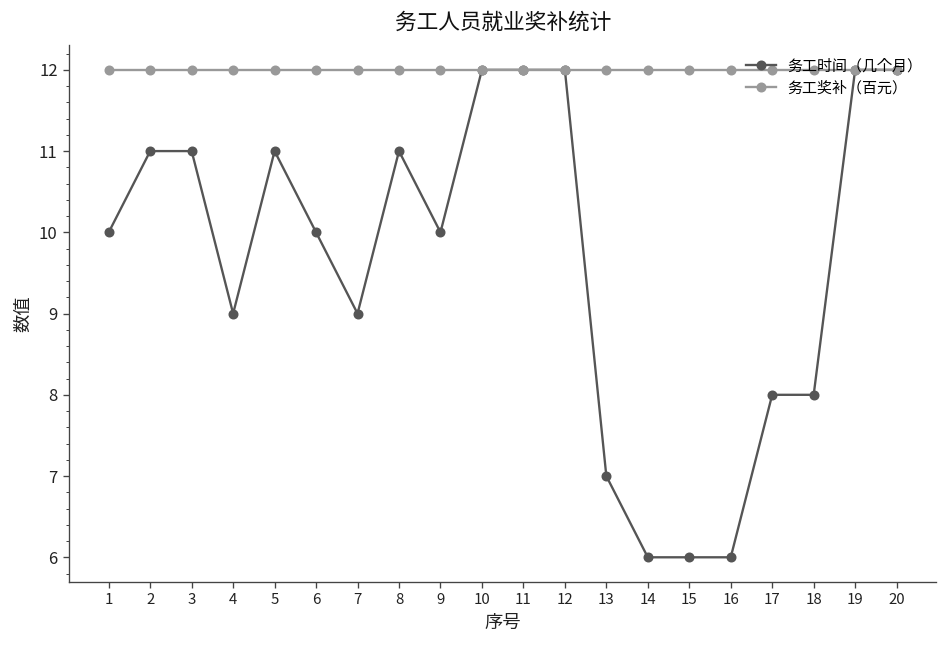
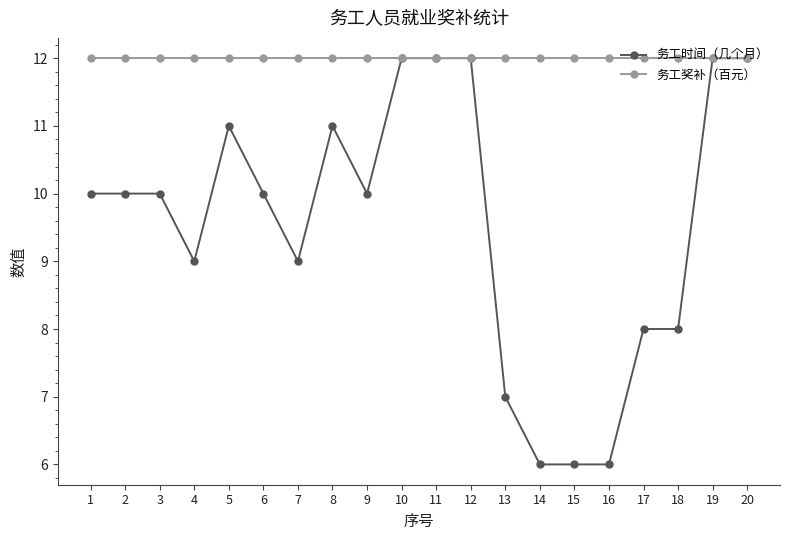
务工时间（几个月）, 2: 11 -> 10
务工时间（几个月）, 3: 11 -> 10
